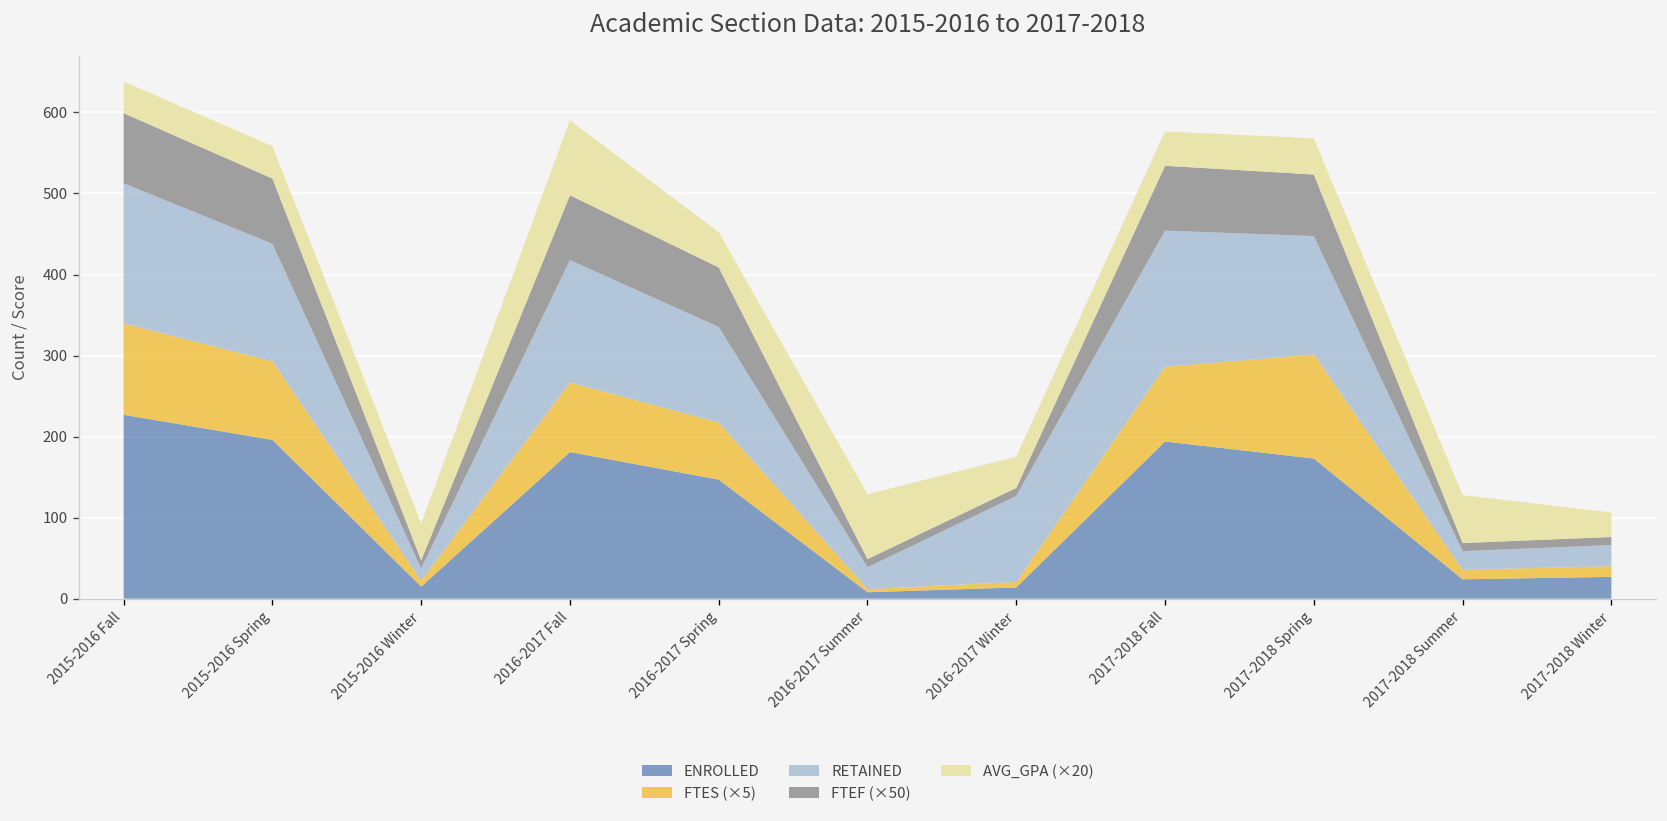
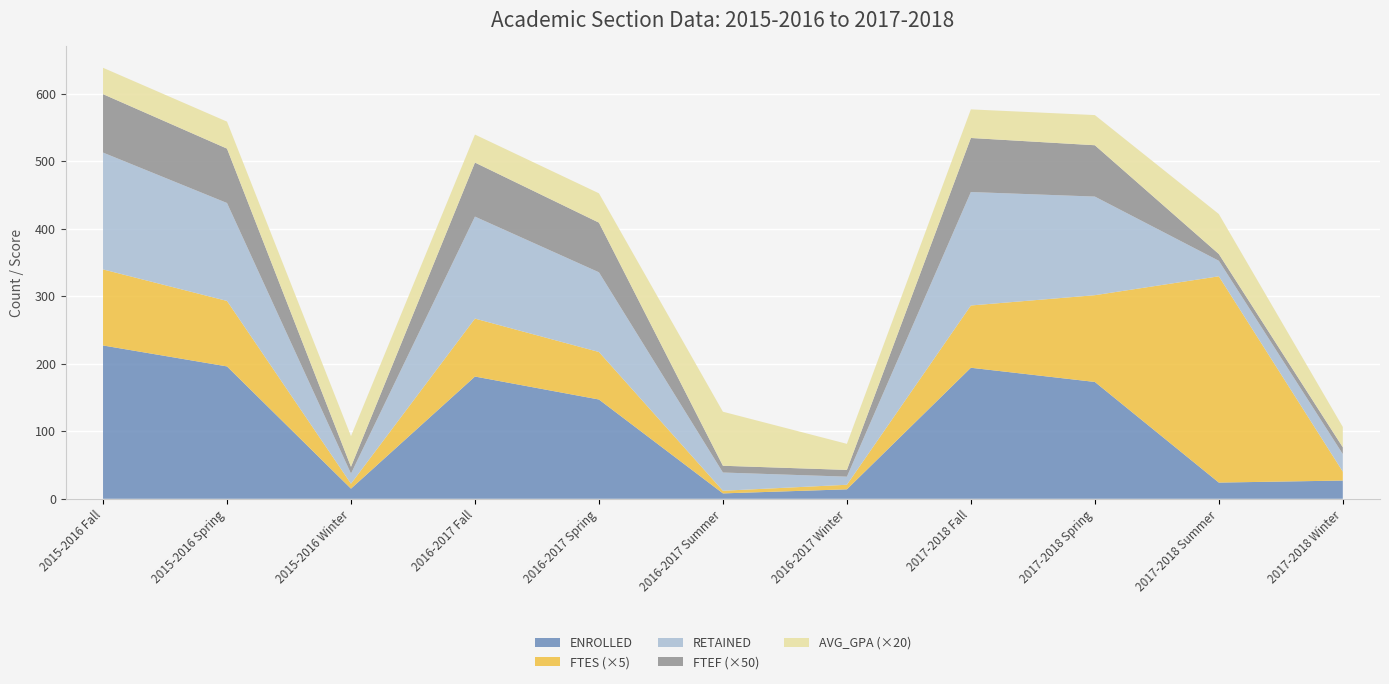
AVG_GPA (×20), 2016-2017 Fall: 90 -> 40
RETAINED, 2016-2017 Winter: 110 -> 10
FTES (×5), 2017-2018 Summer: 10 -> 310
